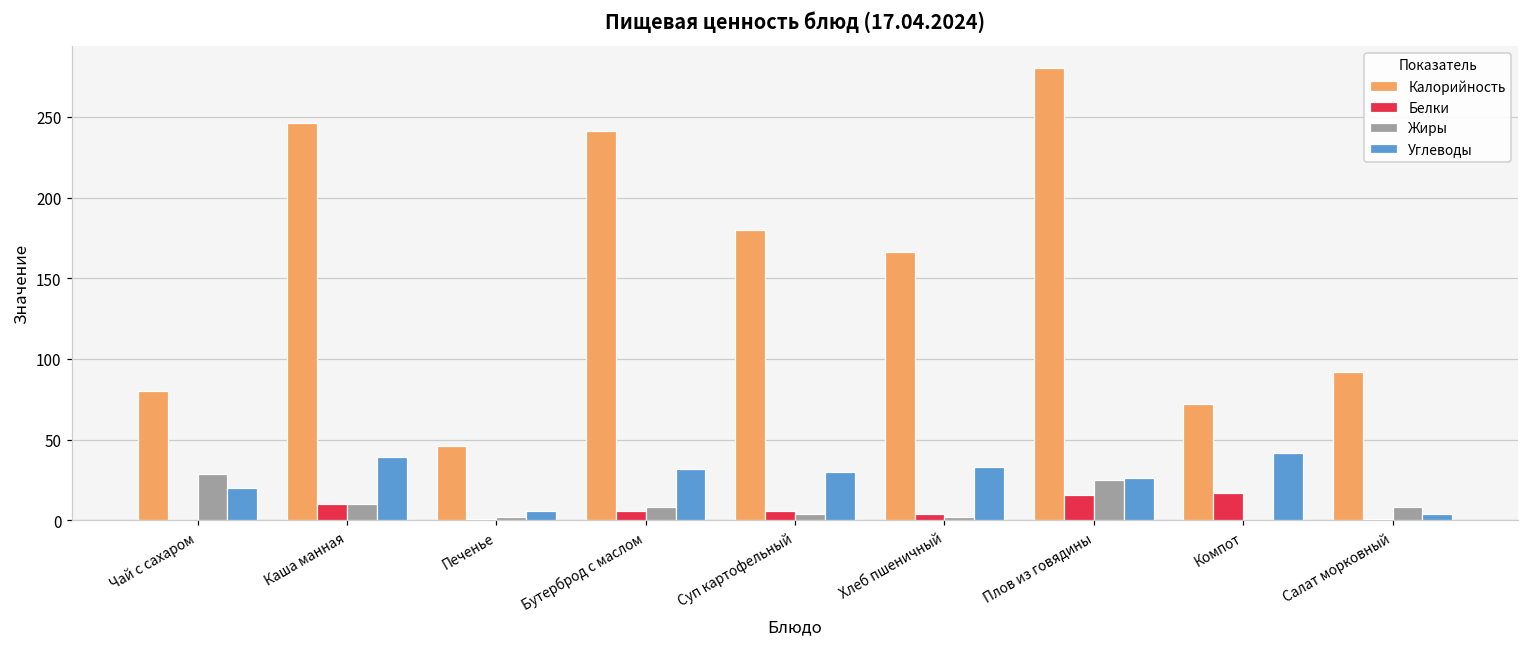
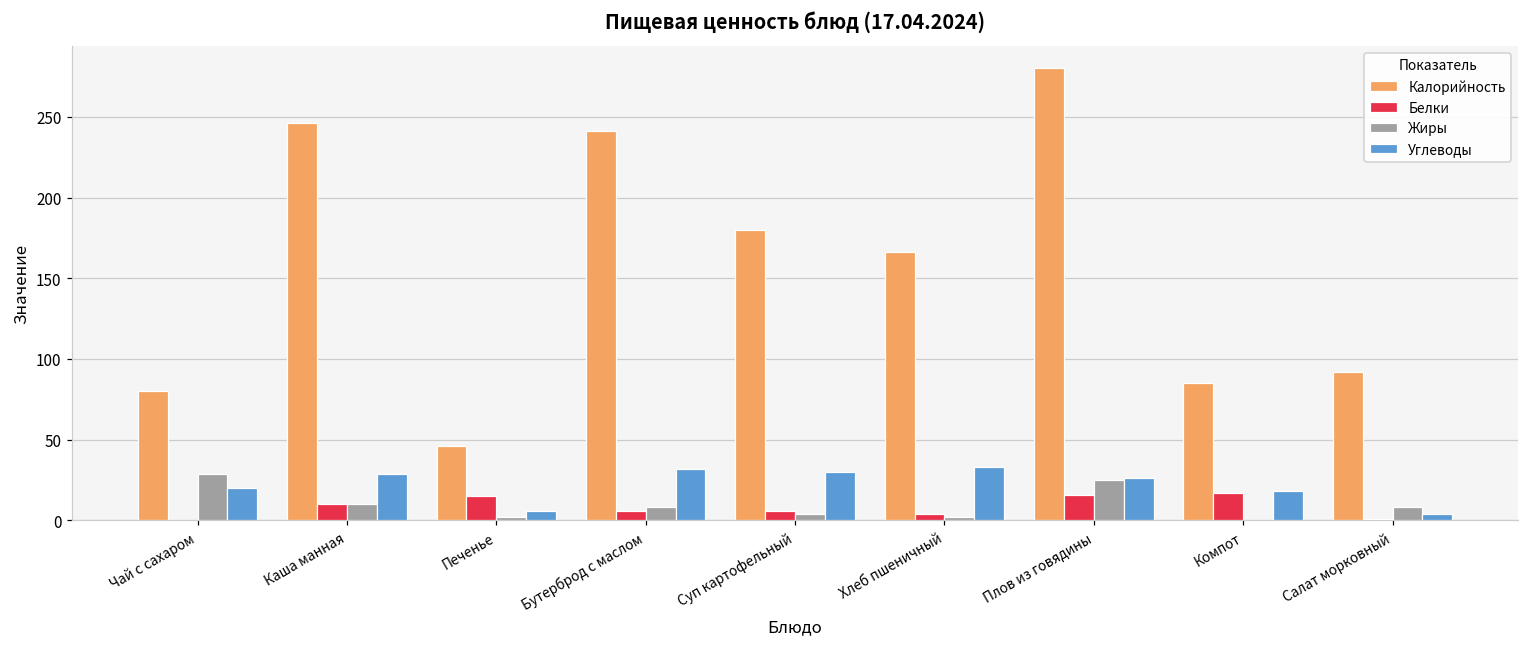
Углеводы, Каша манная: 39 -> 29
Белки, Печенье: 1 -> 15
Калорийность, Компот: 72 -> 85
Углеводы, Компот: 42 -> 18
